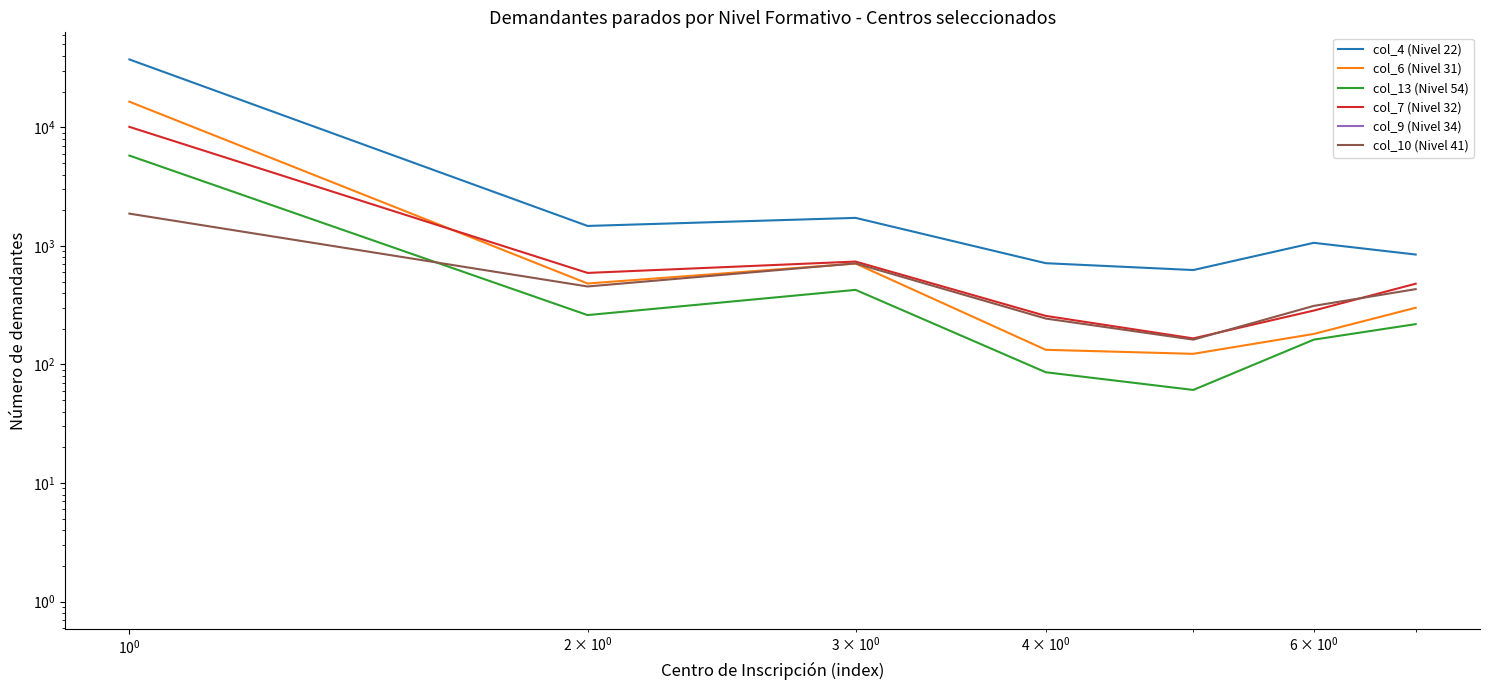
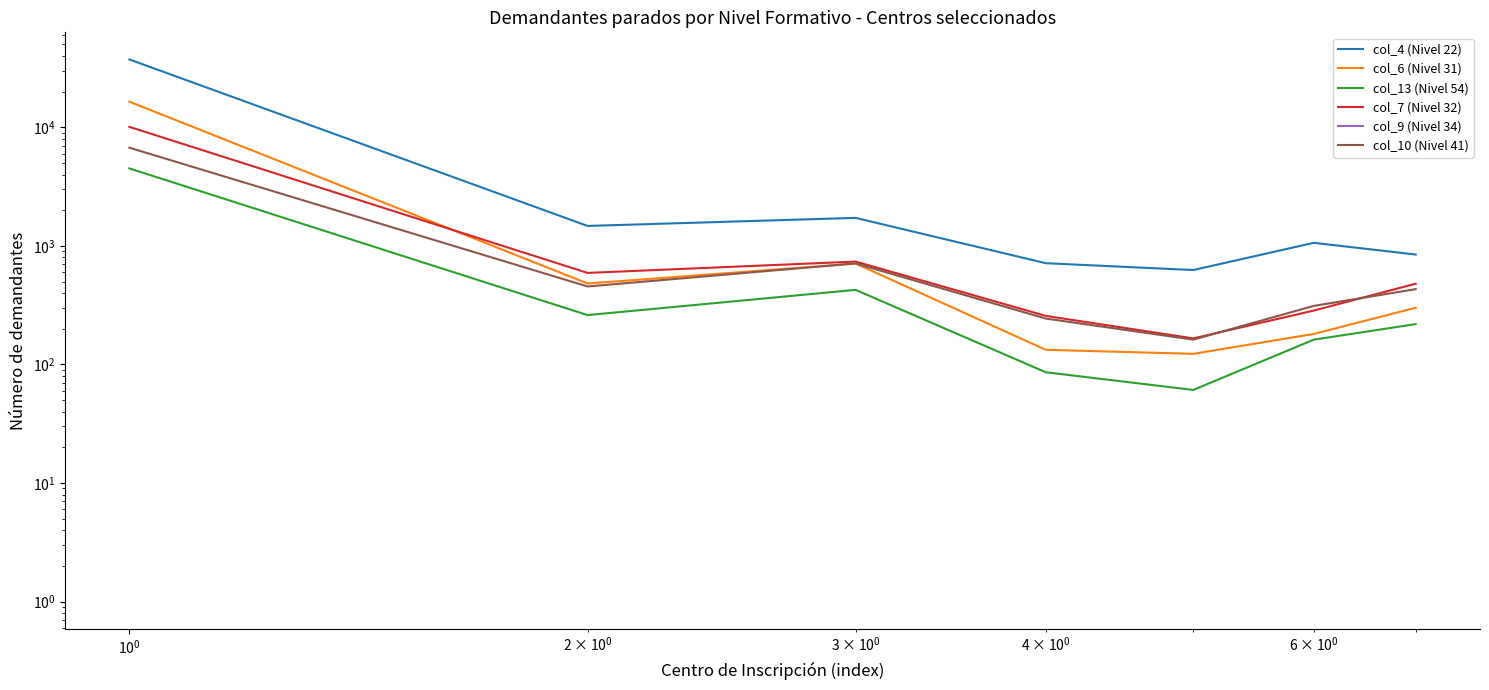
col_13 (Nivel 54), 10^0: 6000 -> 4500
col_10 (Nivel 41), 10^0: 1900 -> 7000
